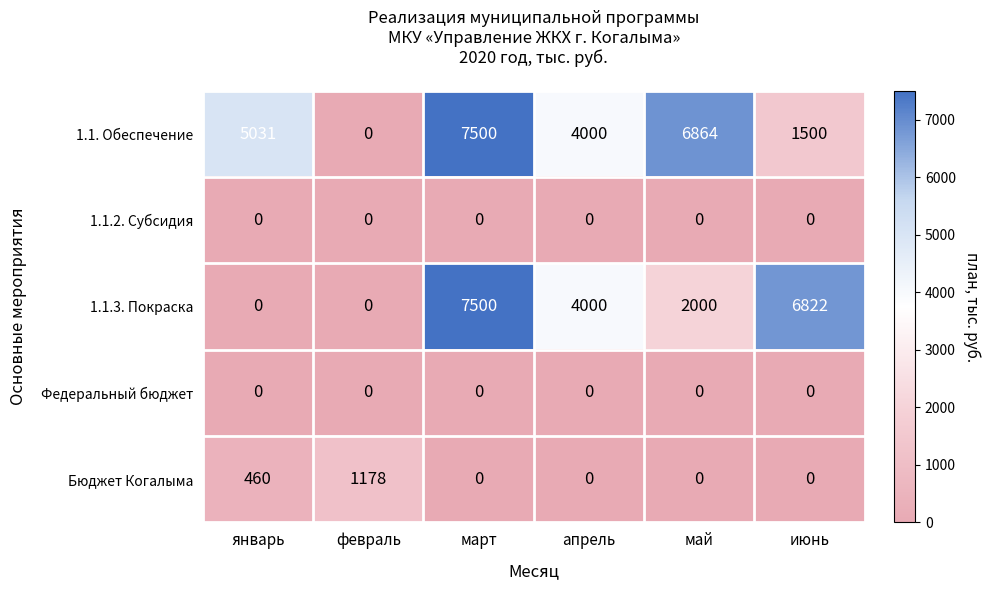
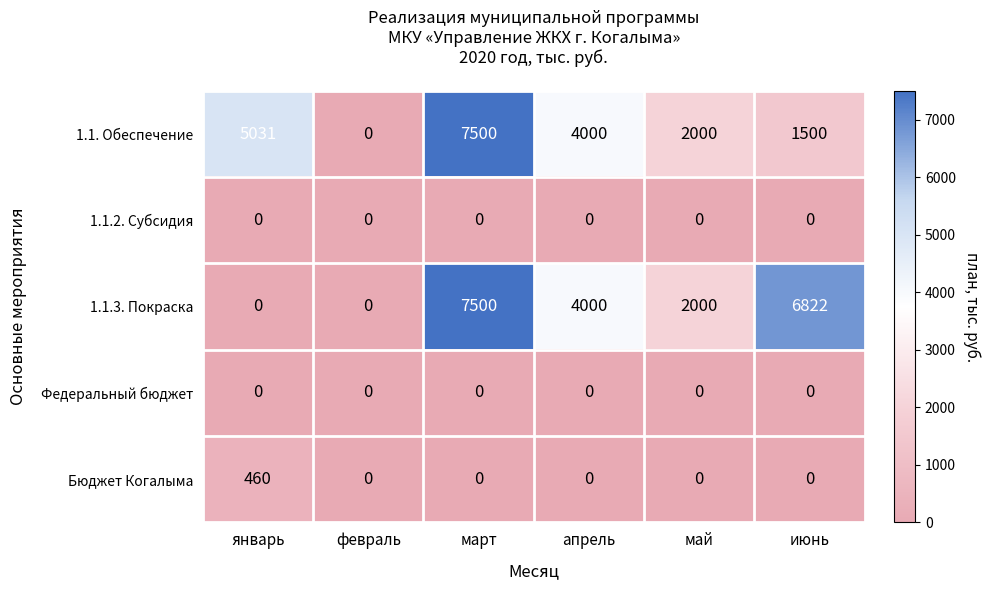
1.1. Обеспечение, май: 6864 -> 2000
Бюджет Когалыма, февраль: 1178 -> 0
